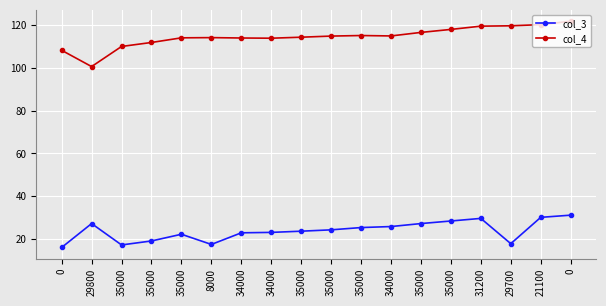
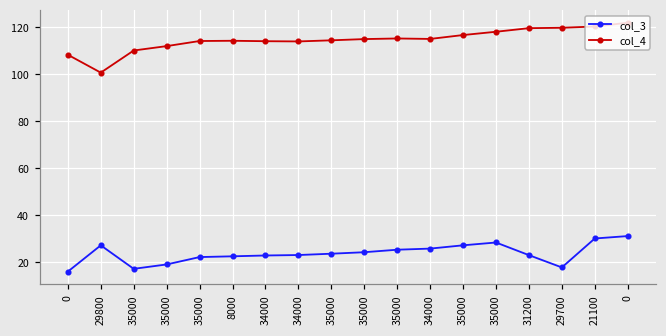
col_3, 8000: 17 -> 23
col_3, 31200: 30 -> 23
